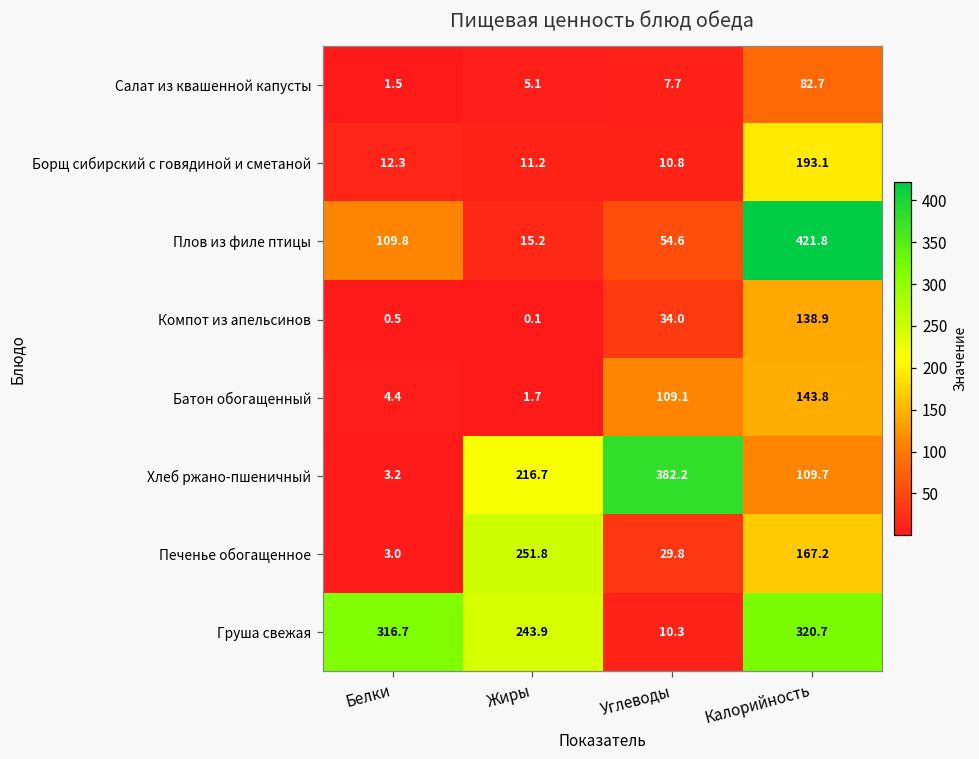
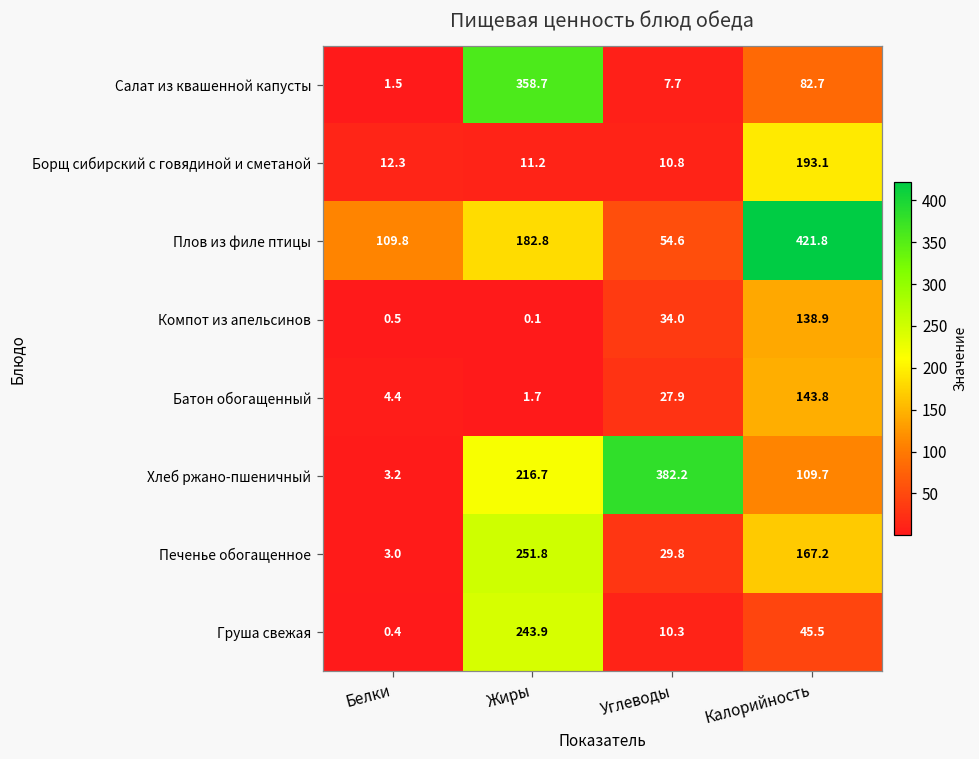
Салат из квашенной капусты, Жиры: 5.1 -> 358.7
Плов из филе птицы, Жиры: 15.2 -> 182.8
Батон обогащенный, Углеводы: 109.1 -> 27.9
Груша свежая, Белки: 316.7 -> 0.4
Груша свежая, Калорийность: 320.7 -> 45.5
